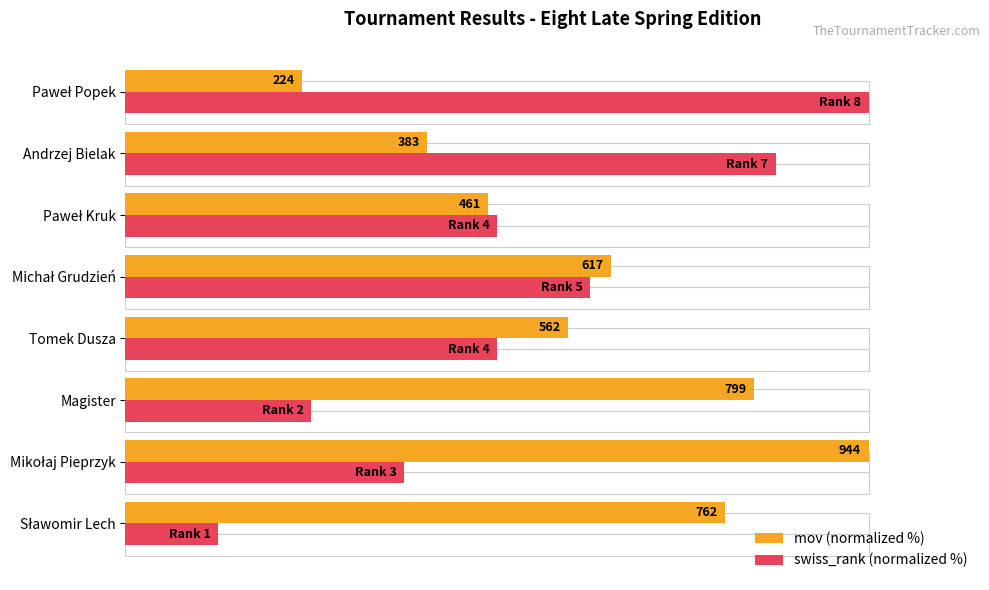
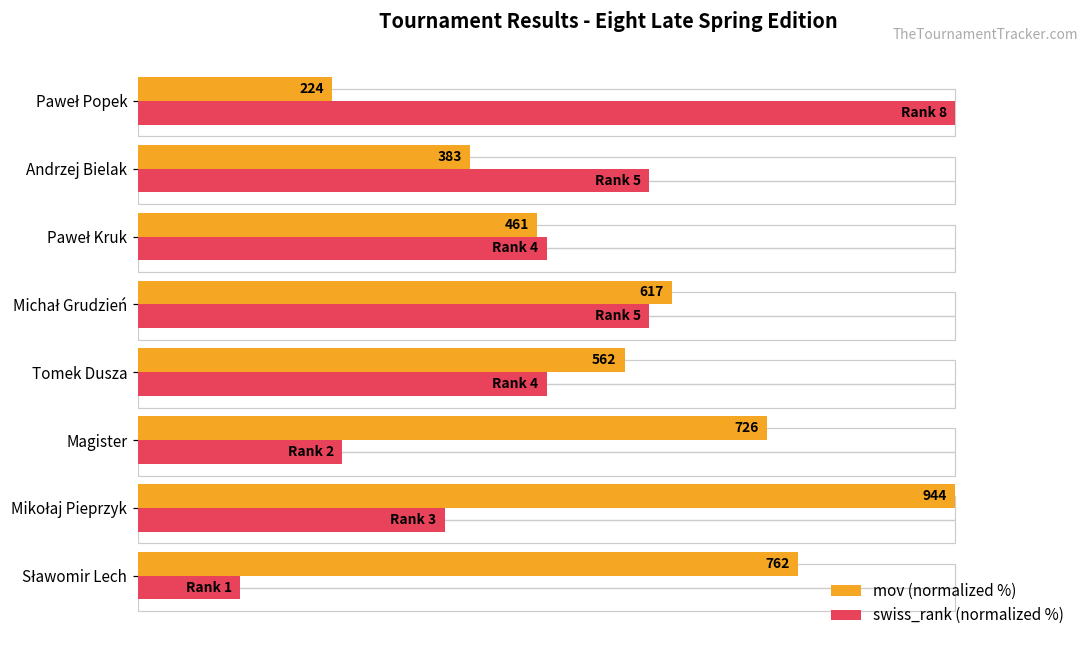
swiss_rank (normalized %), Andrzej Bielak: 7 -> 5
mov (normalized %), Magister: 799 -> 726
